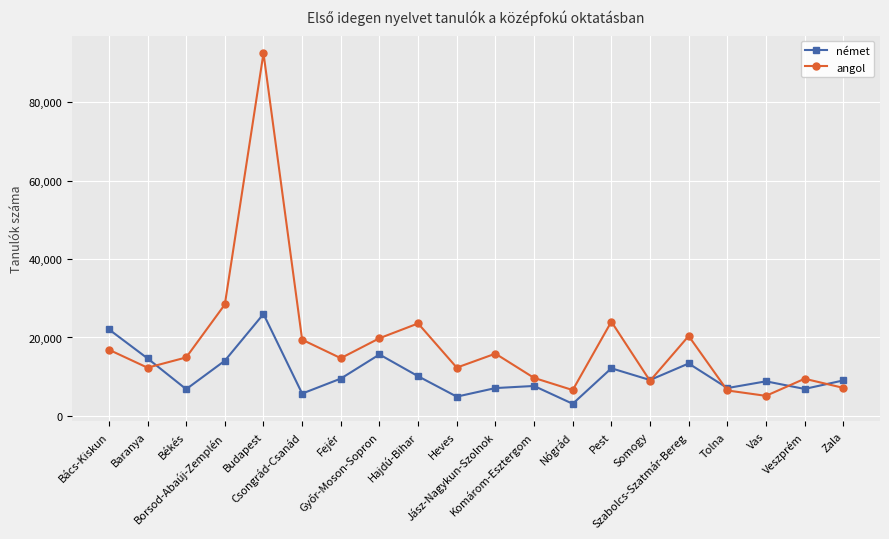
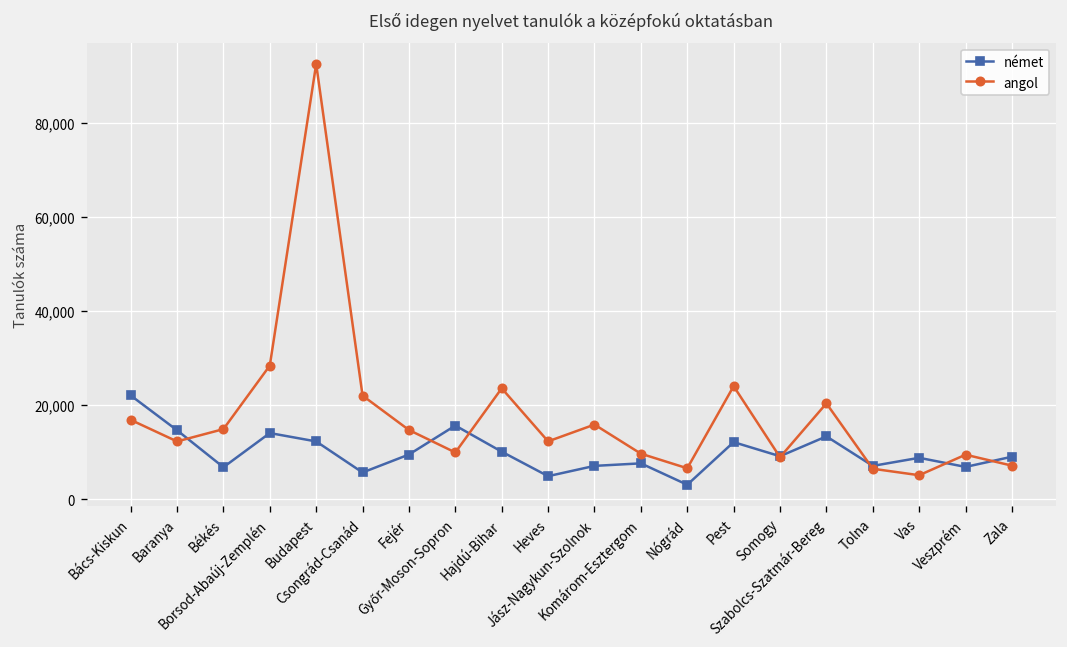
német, Budapest: 26,000 -> 12,000
angol, Csongrád-Csanád: 19,000 -> 22,000
angol, Győr-Moson-Sopron: 20,000 -> 10,000
